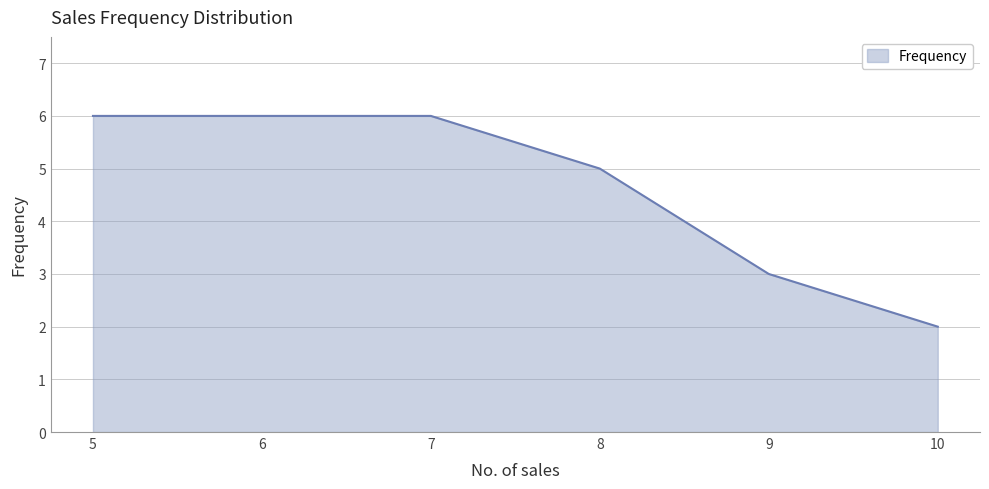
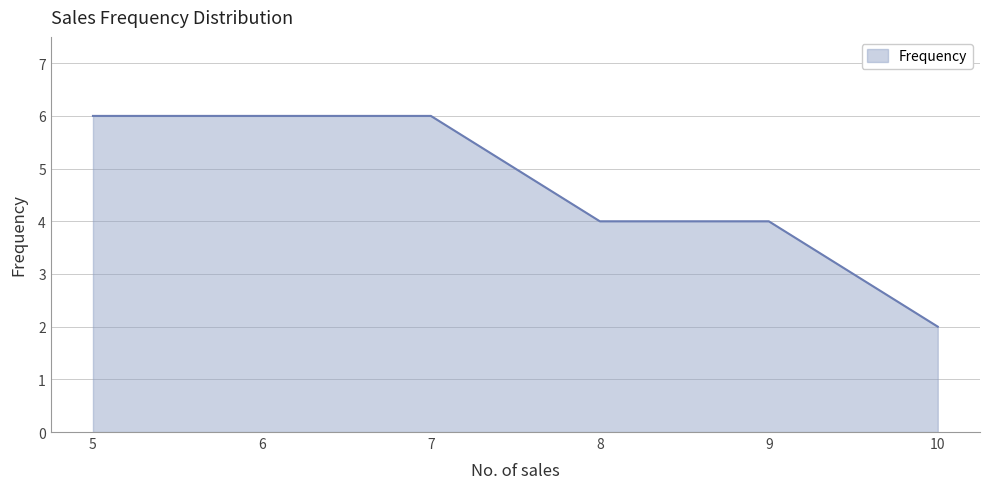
8: 5 -> 4
9: 3 -> 4
